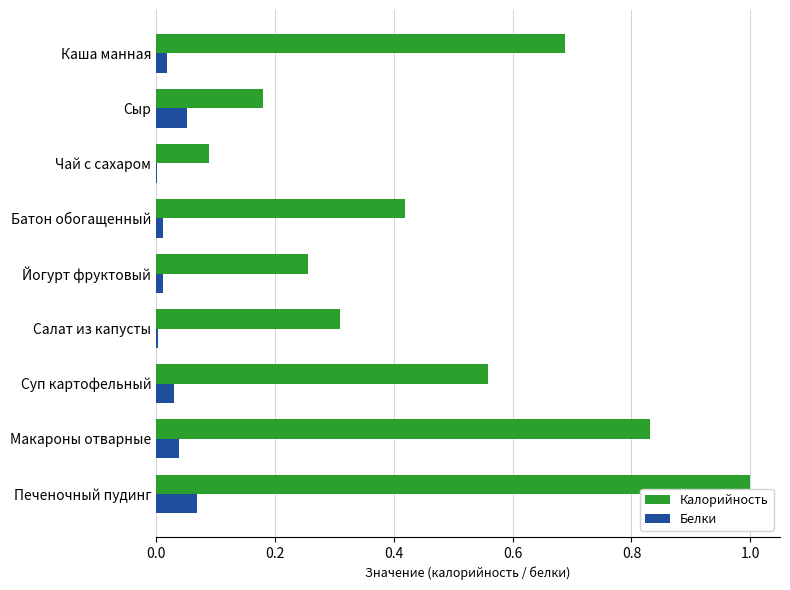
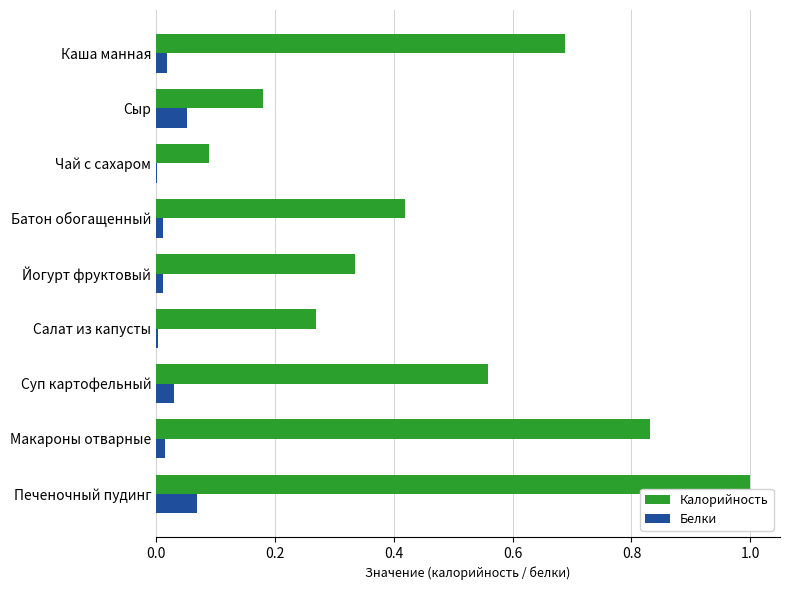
Калорийность, Йогурт фруктовый: 0.26 -> 0.33
Калорийность, Салат из капусты: 0.31 -> 0.27
Белки, Макароны отварные: 0.04 -> 0.02
